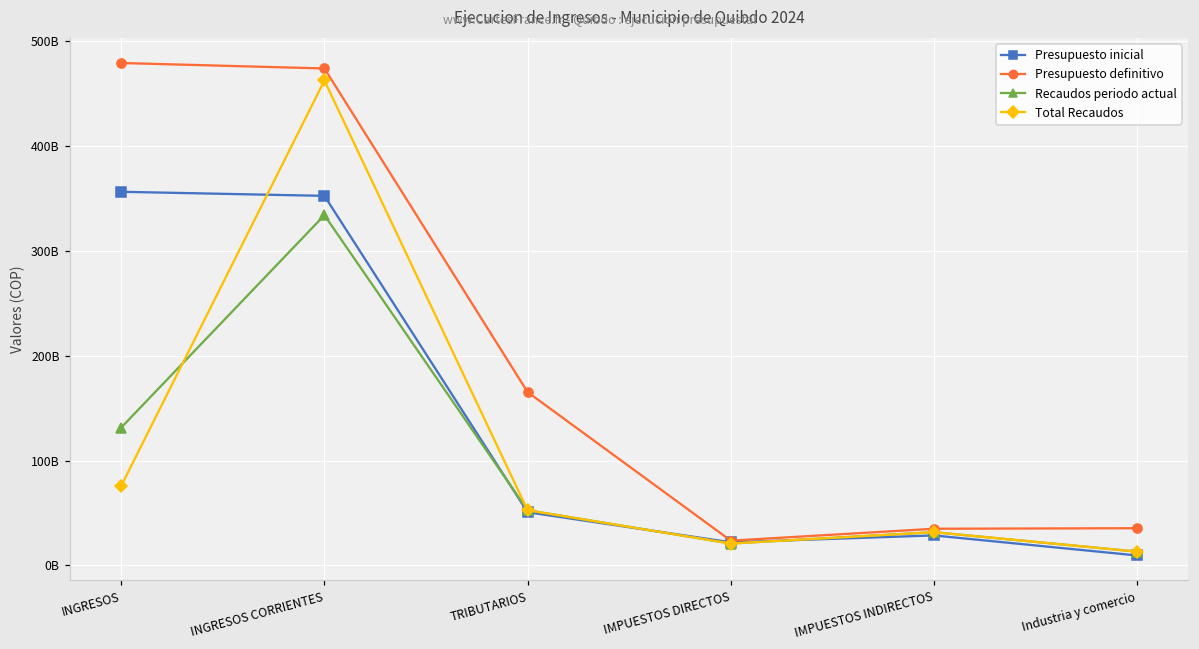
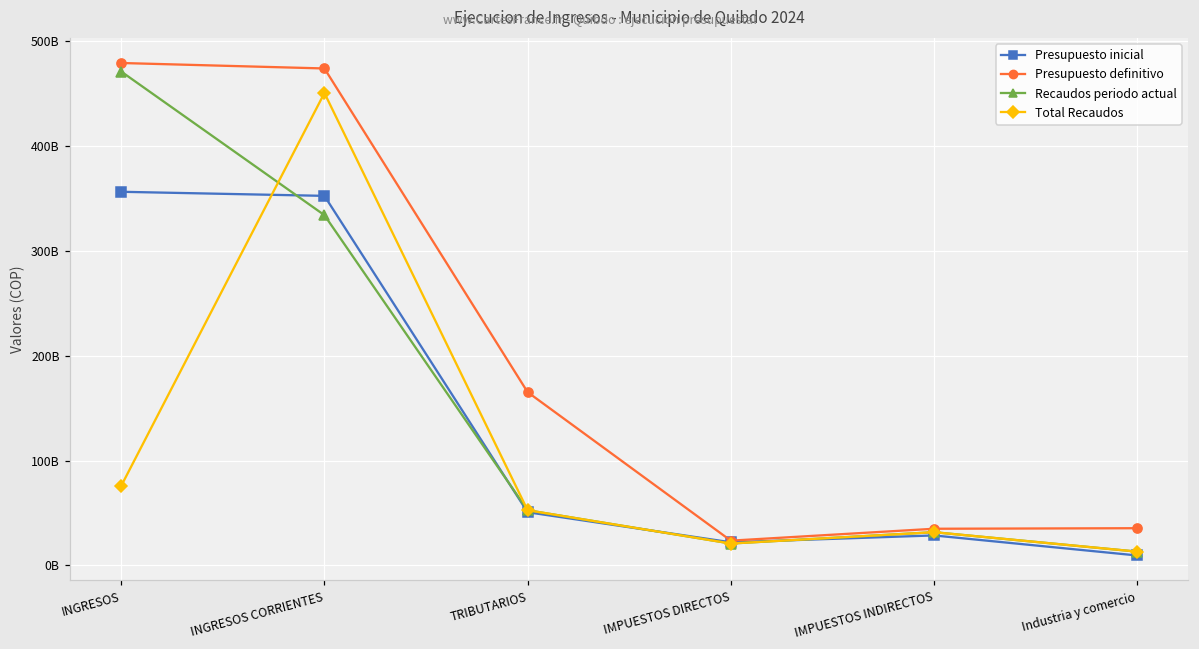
Recaudos periodo actual, INGRESOS: 130000000000 -> 470000000000
Total Recaudos, INGRESOS CORRIENTES: 460000000000 -> 450000000000
